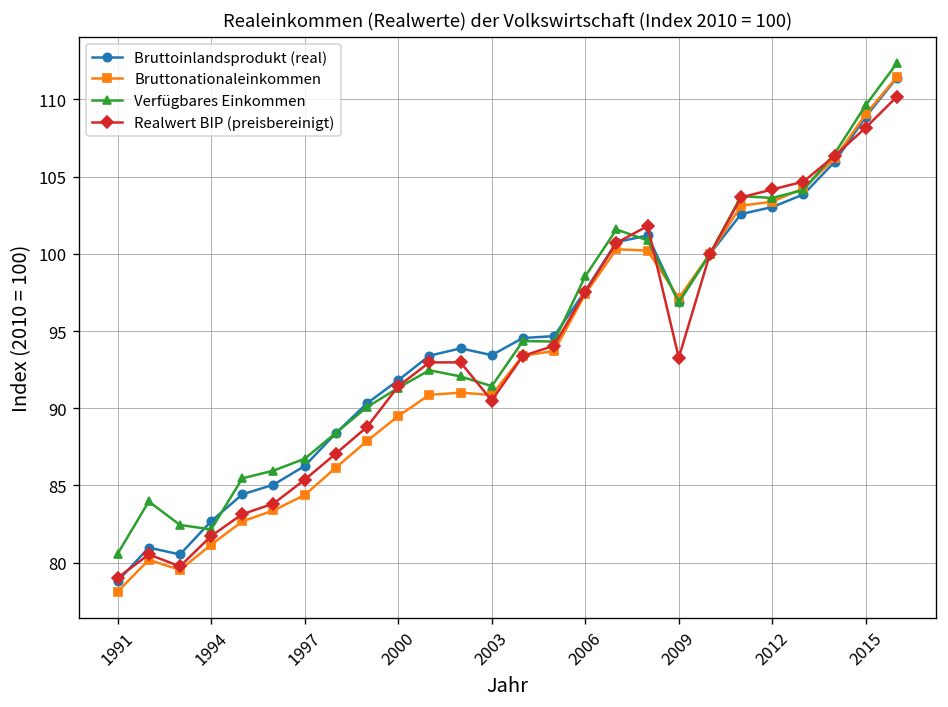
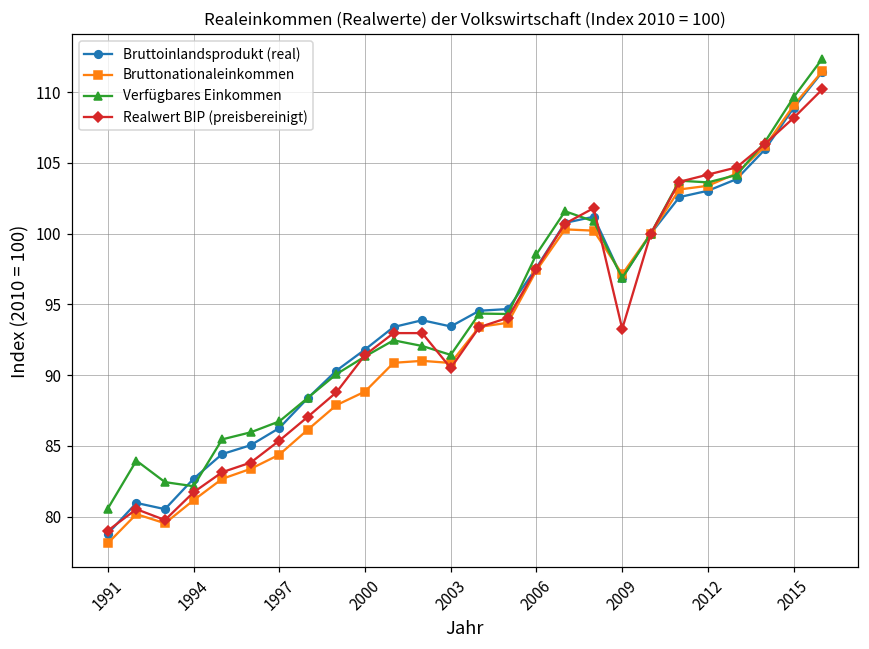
Bruttonationaleinkommen, 2000: 89.5 -> 88.8
